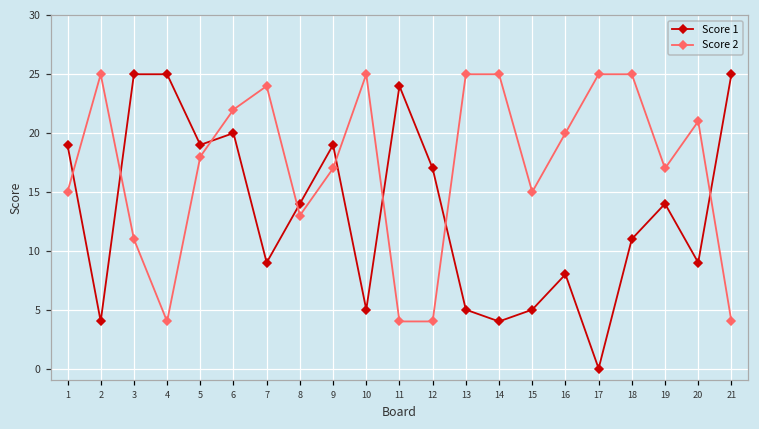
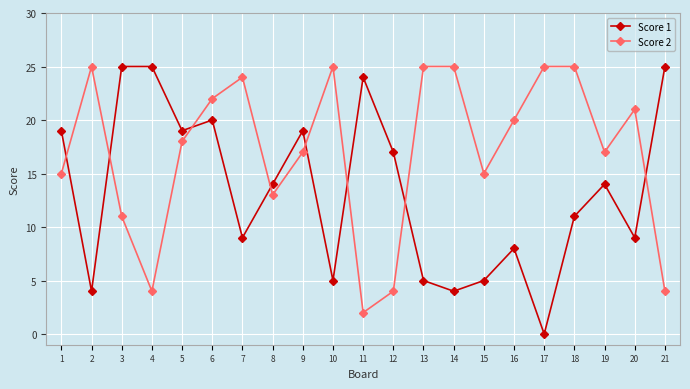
Score 2, 11: 4 -> 2
